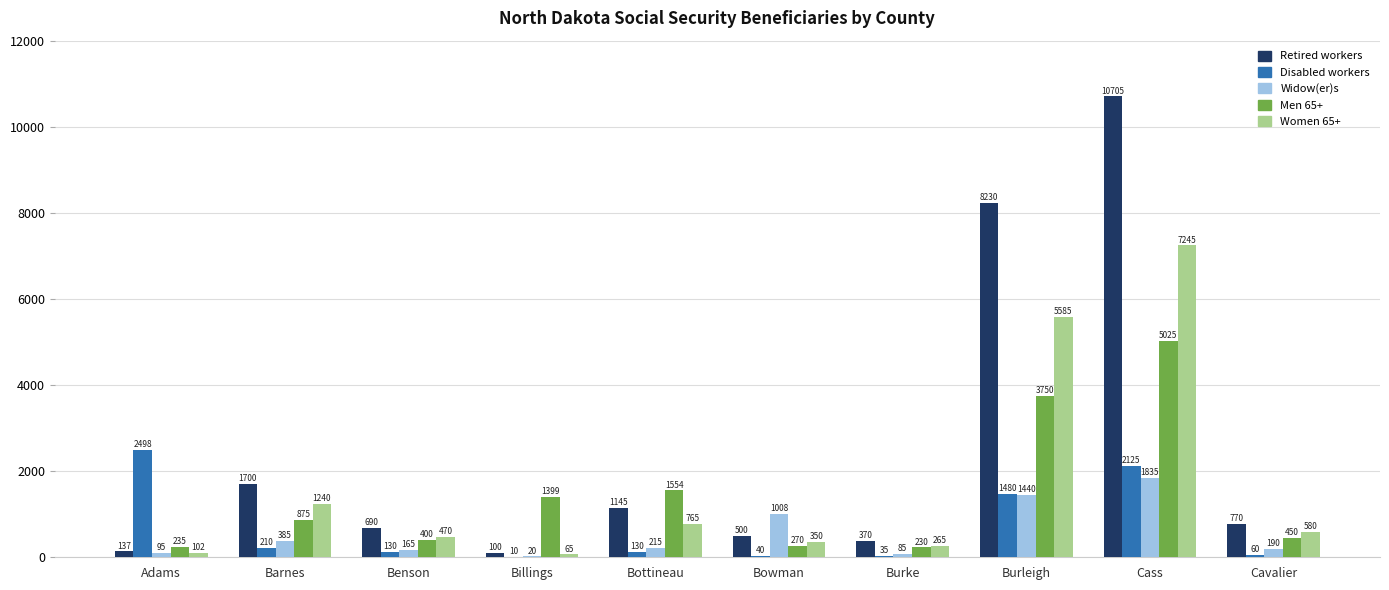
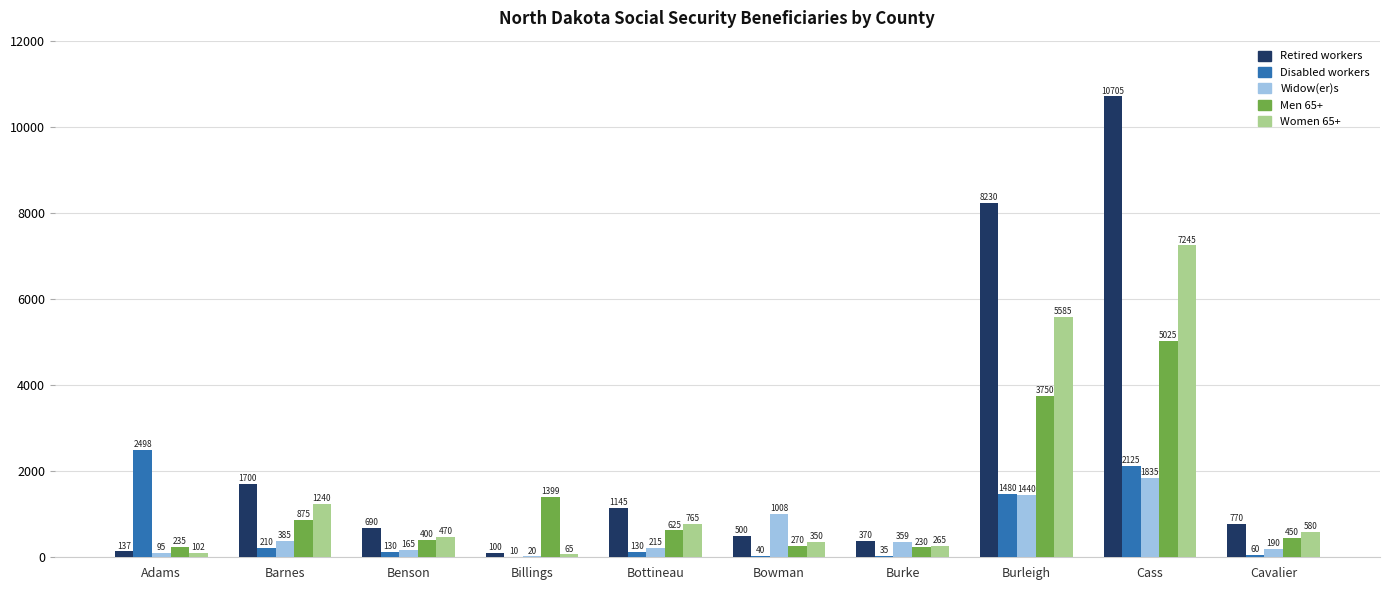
Men 65+, Bottineau: 1554 -> 625
Widow(er)s, Burke: 85 -> 359
